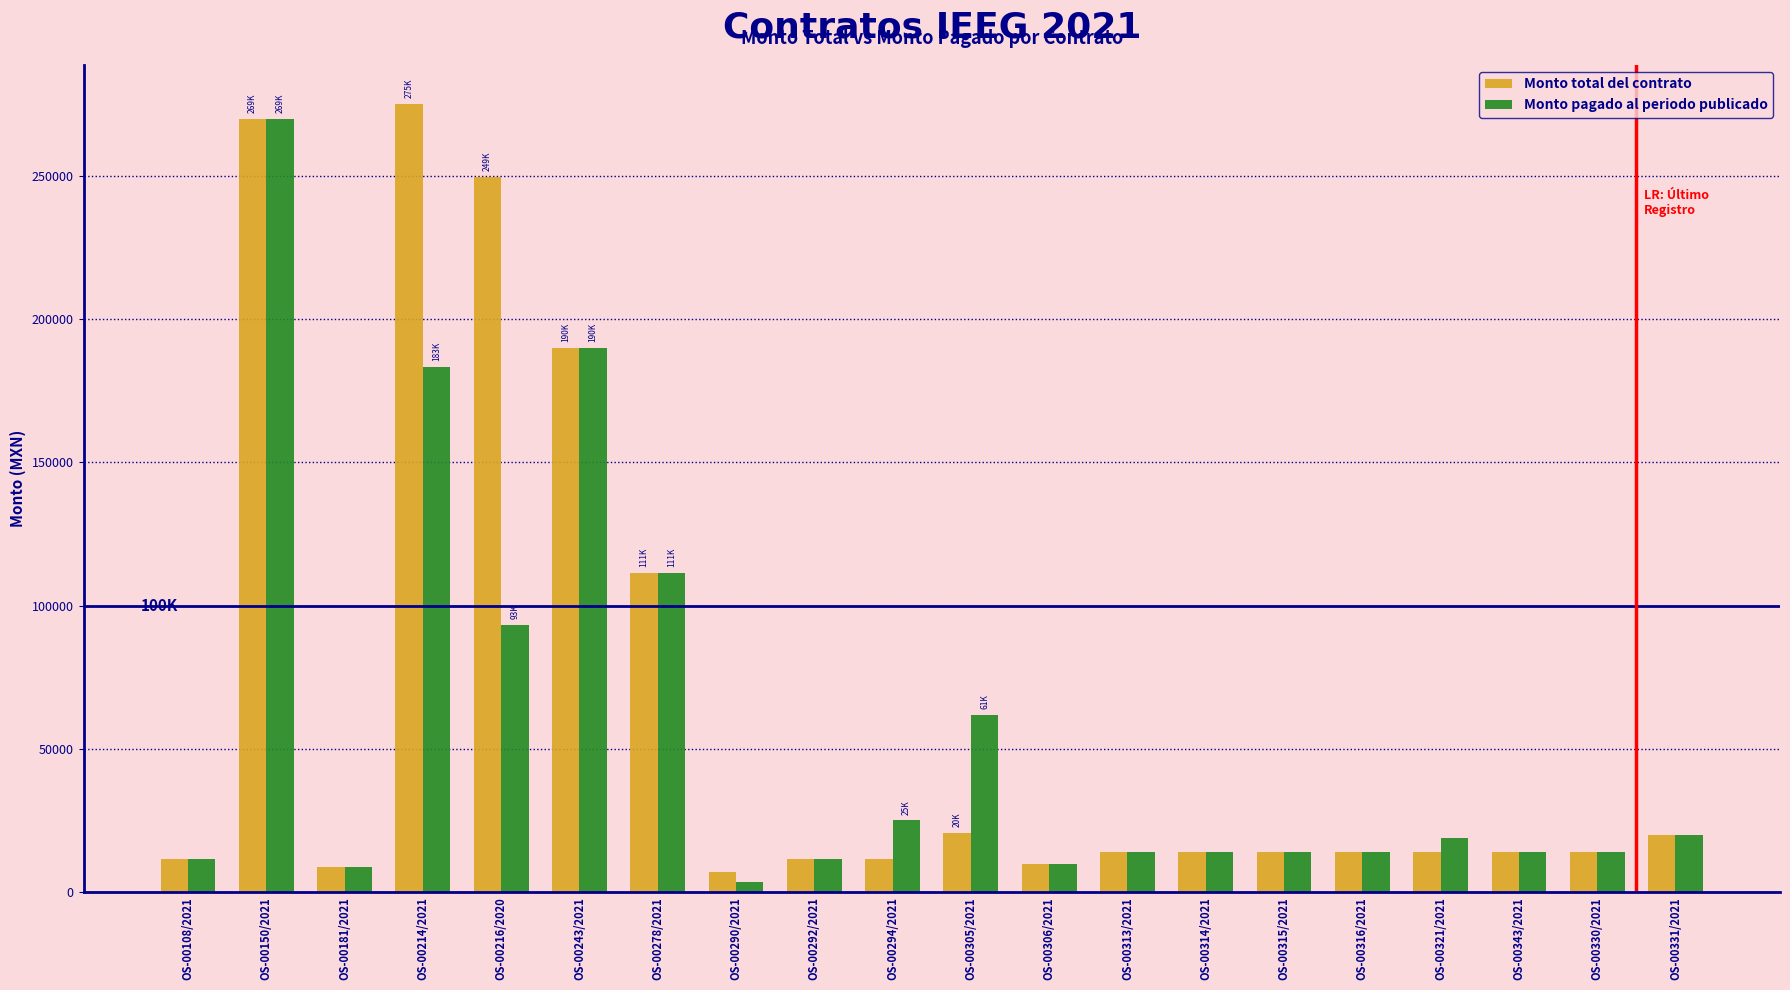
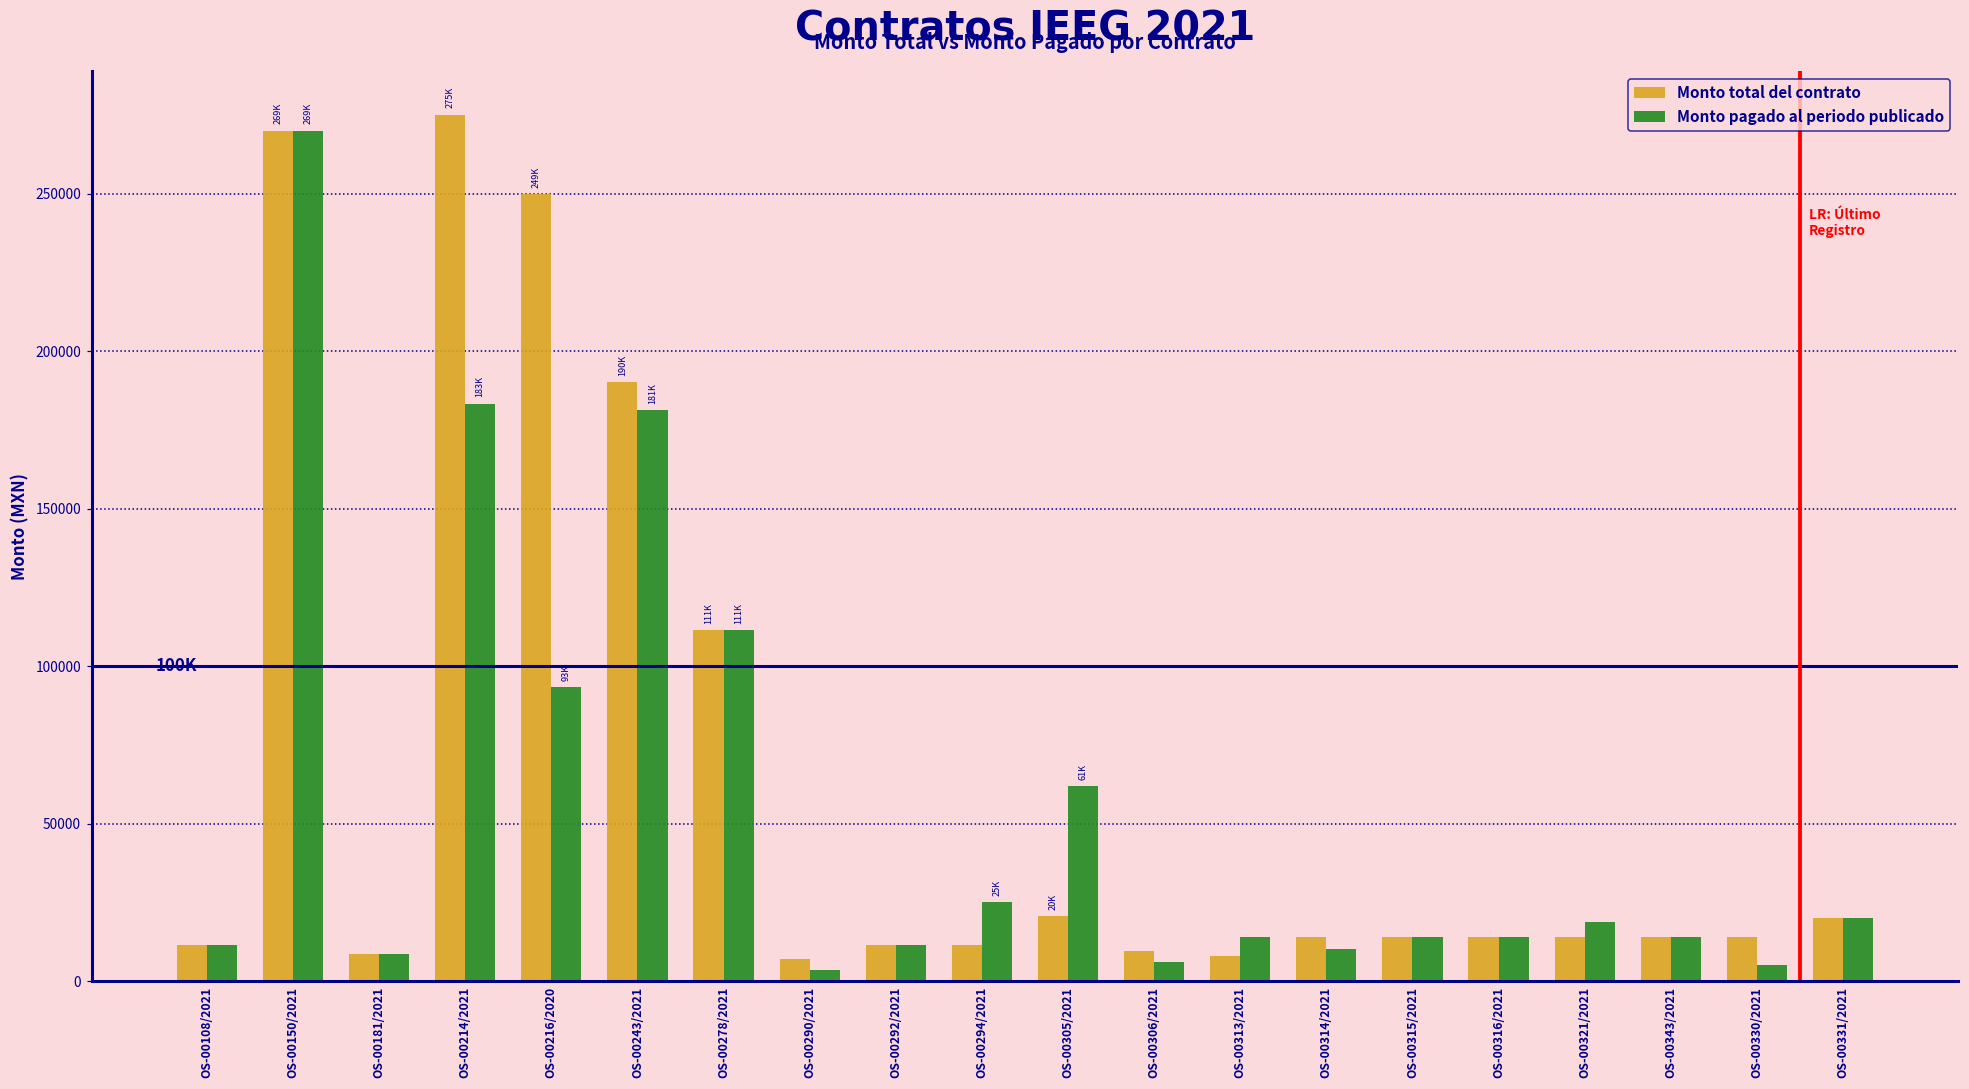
Monto pagado al periodo publicado, OS-00243/2021: 190K -> 181K
Monto pagado al periodo publicado, OS-00306/2021: 10000 -> 6000
Monto total del contrato, OS-00313/2021: 14000 -> 8000
Monto pagado al periodo publicado, OS-00314/2021: 14000 -> 10000
Monto pagado al periodo publicado, OS-00330/2021: 14000 -> 5000
